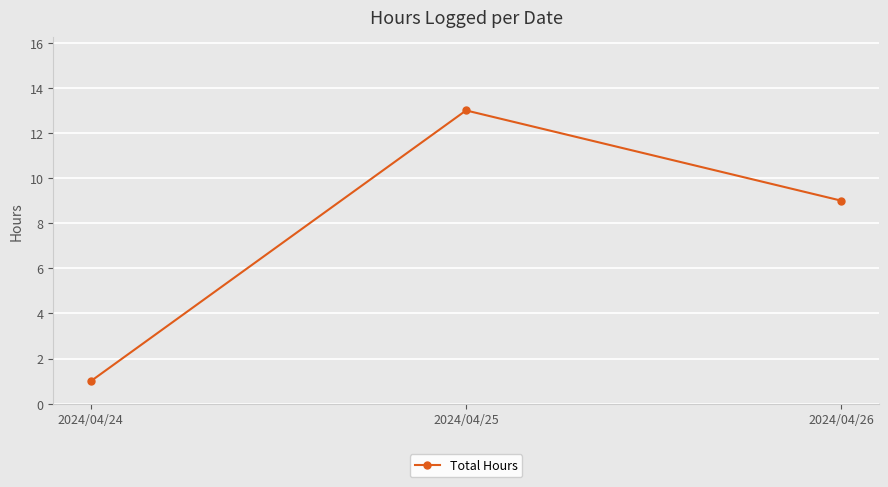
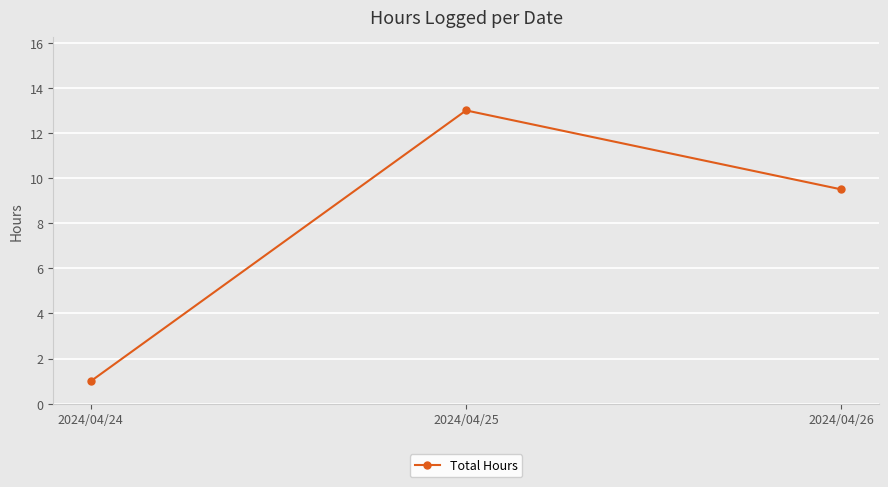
2024/04/26: 9.0 -> 9.5
